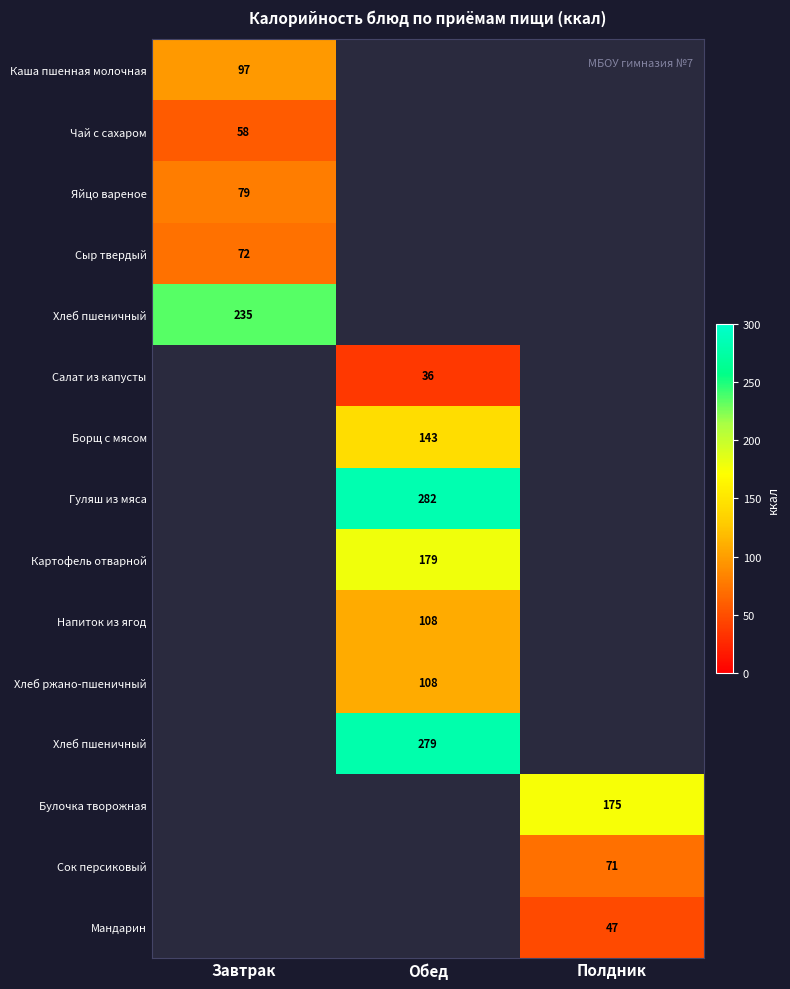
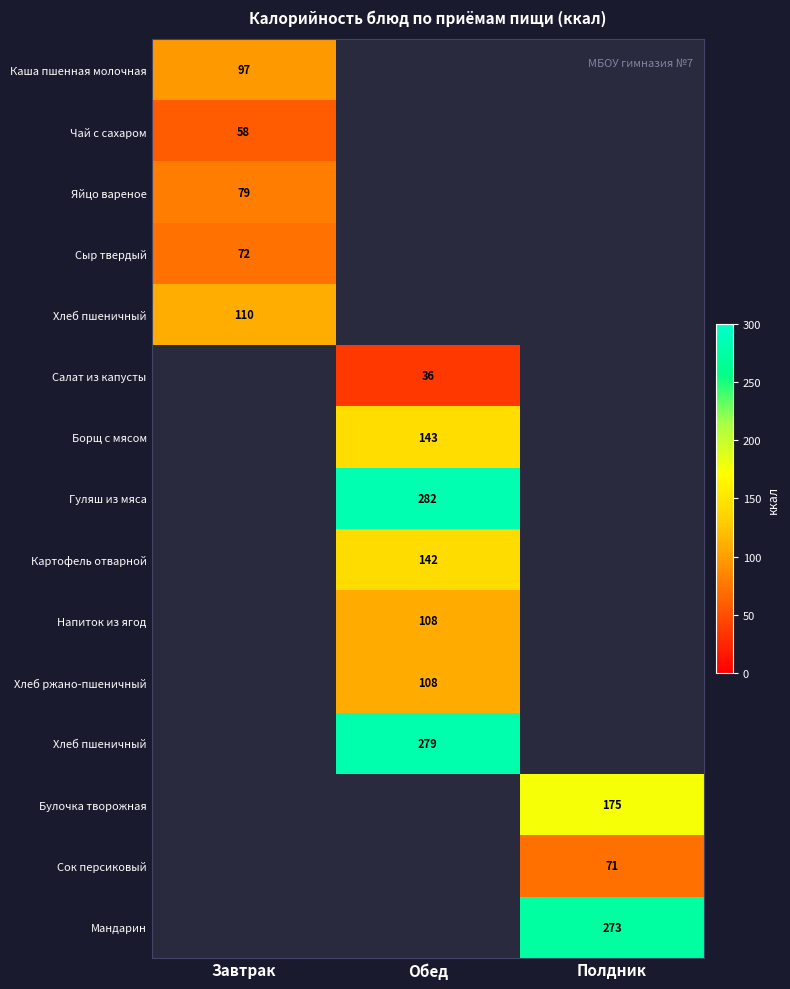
Хлеб пшеничный, Завтрак: 235 -> 110
Картофель отварной, Обед: 179 -> 142
Мандарин, Полдник: 47 -> 273
